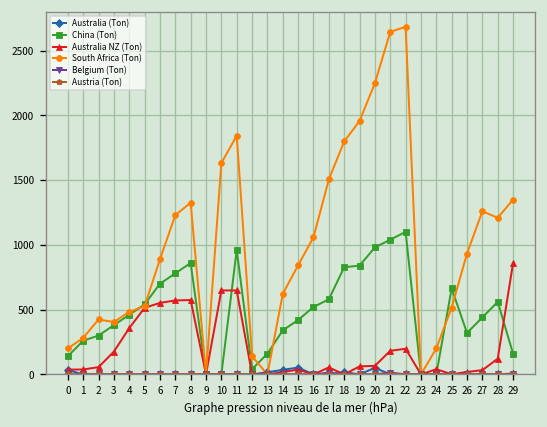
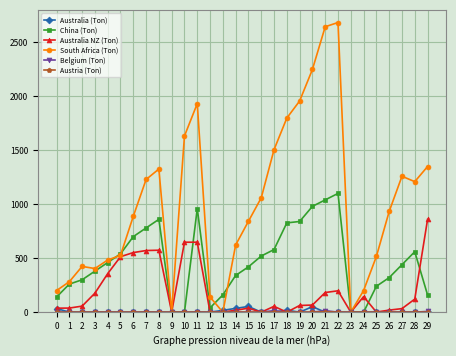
South Africa (Ton), 11: 1840 -> 1930
Australia NZ (Ton), 24: 40 -> 140
China (Ton), 25: 660 -> 240
